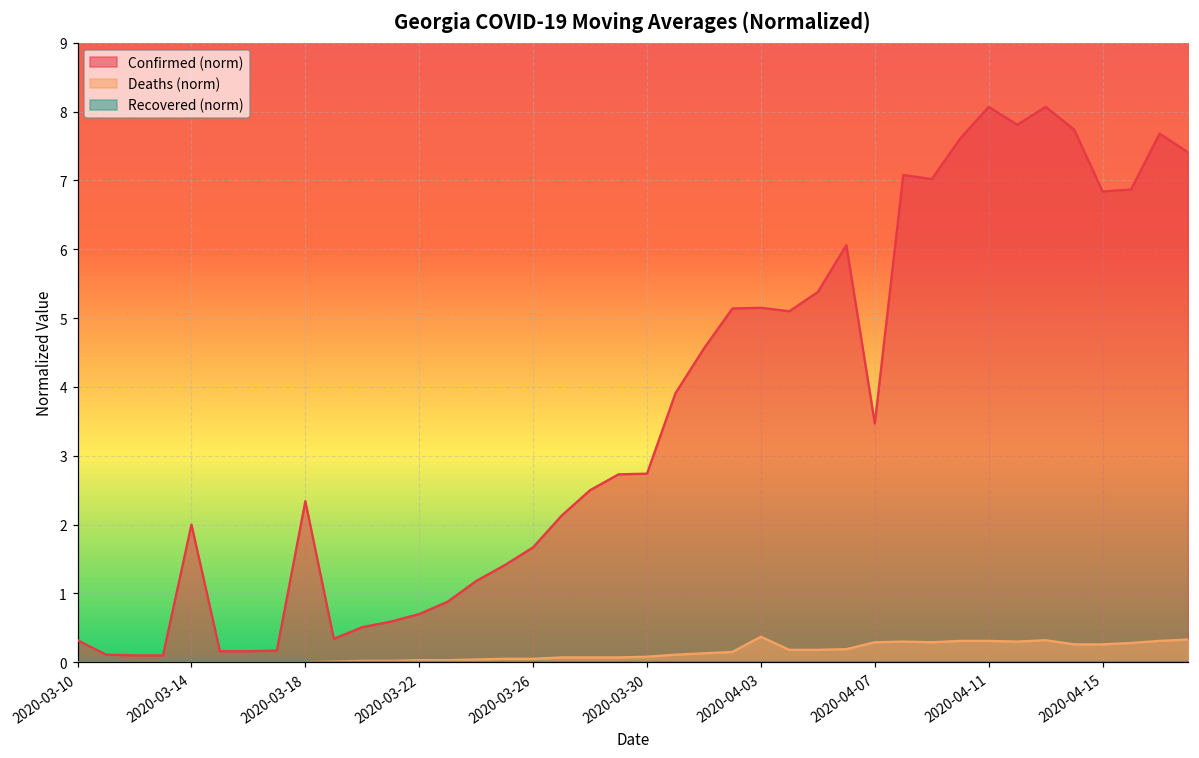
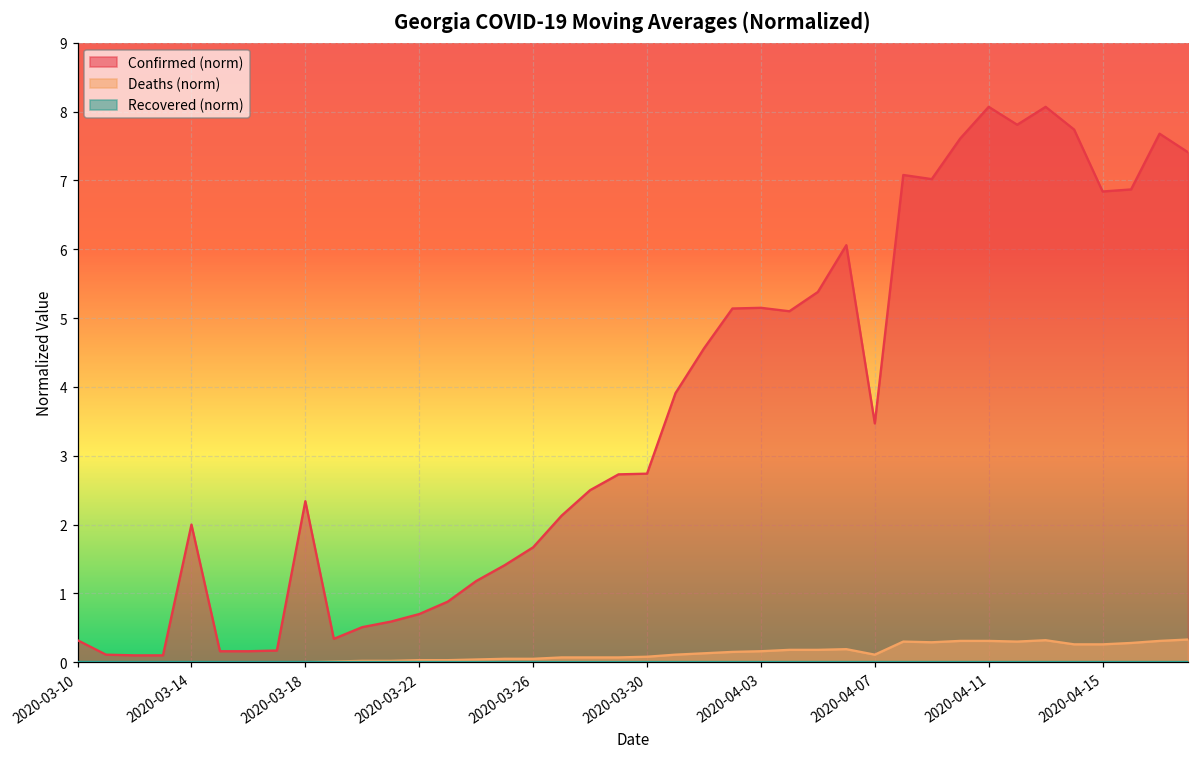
Deaths (norm), 2020-04-03: 0.4 -> 0.2
Deaths (norm), 2020-04-07: 0.3 -> 0.1
